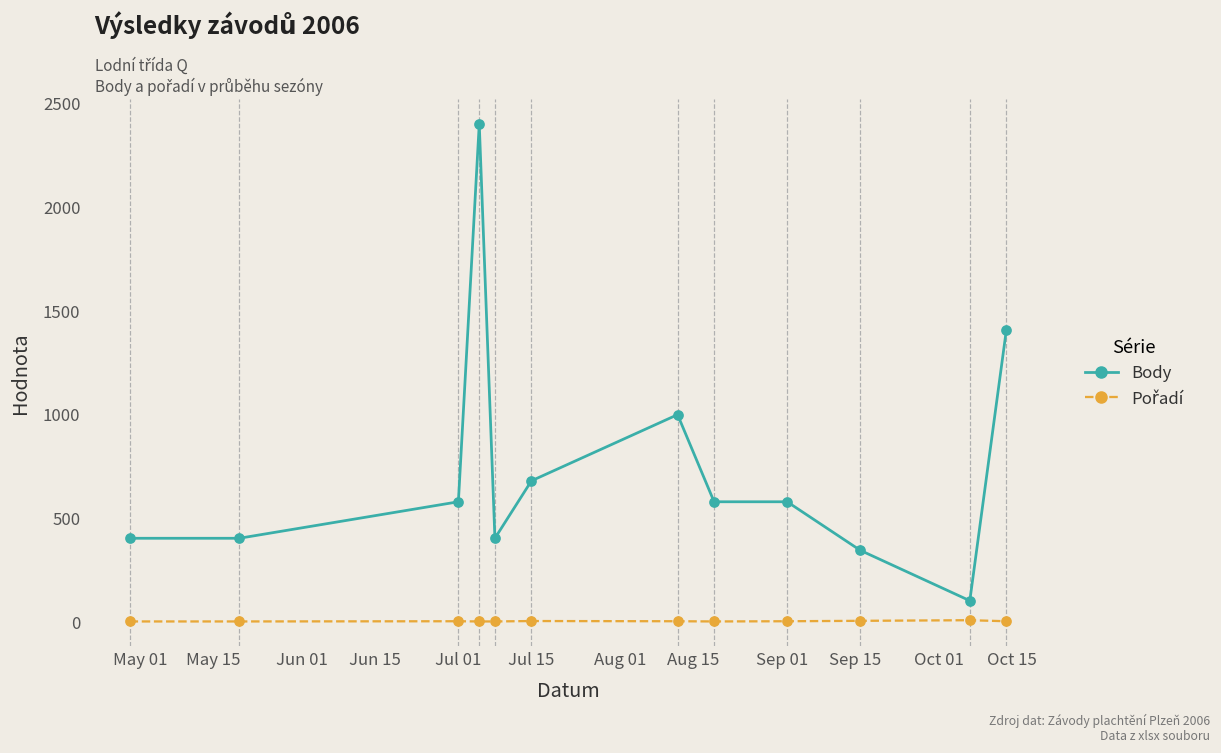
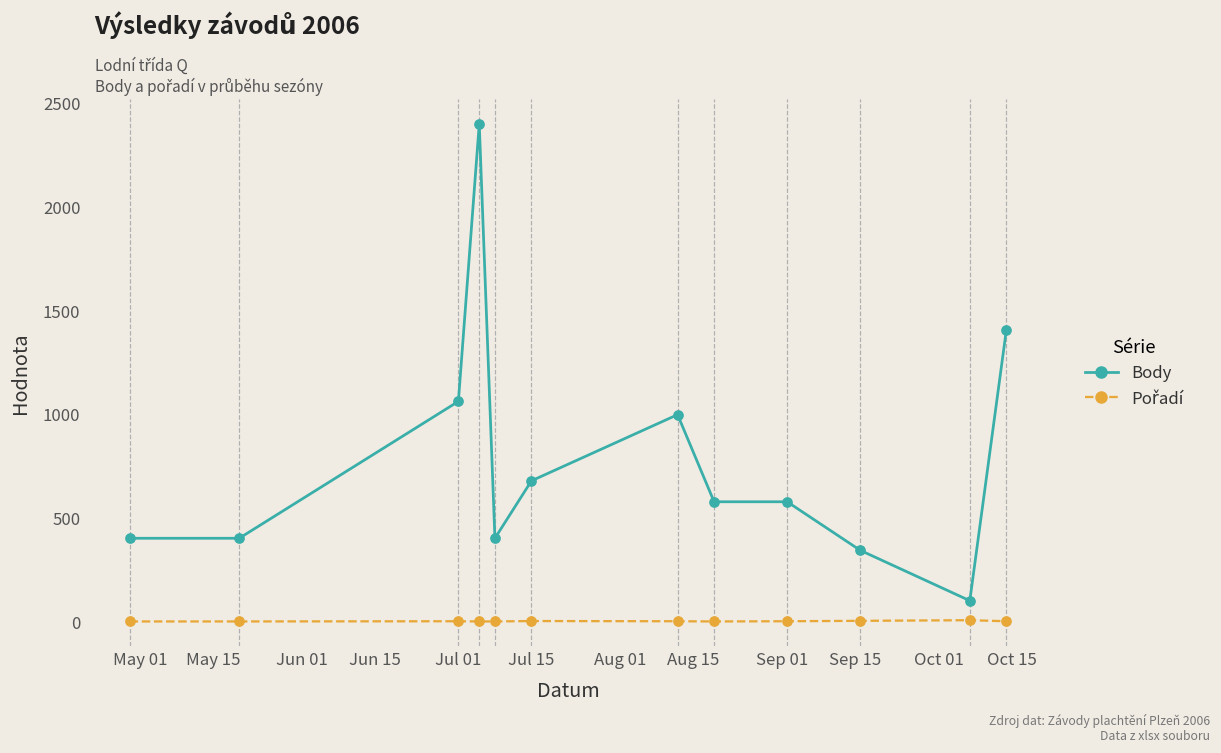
Body, Jul 01: 580 -> 1060
